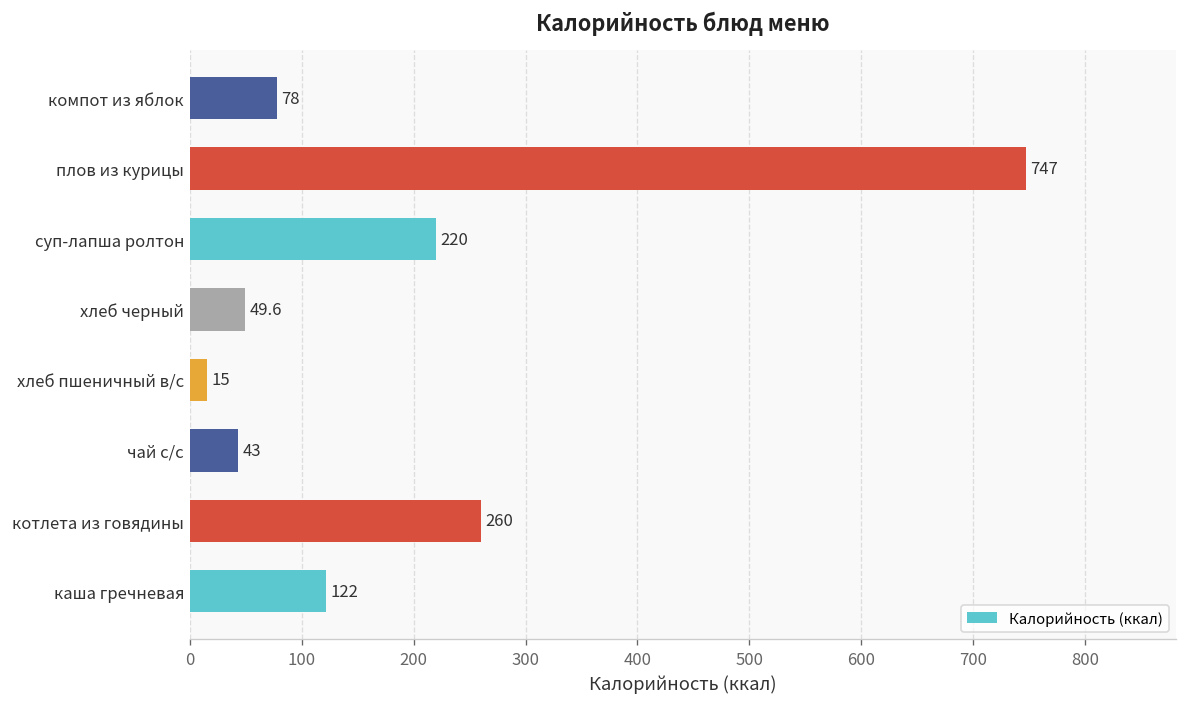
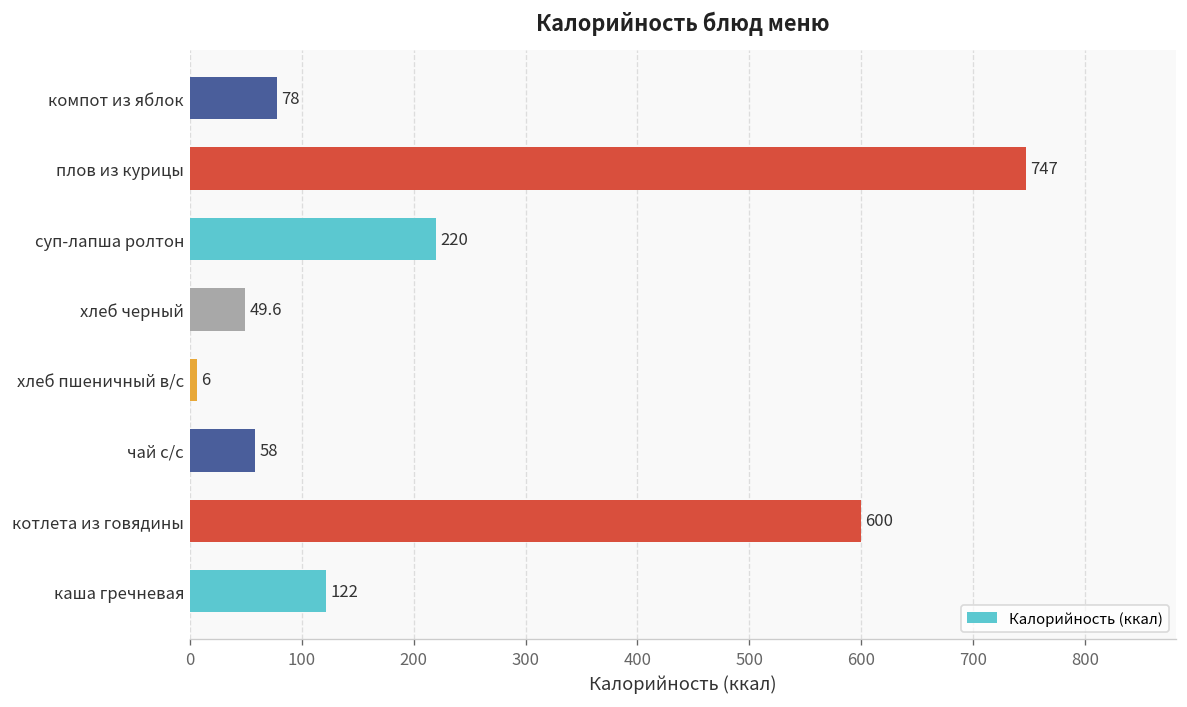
хлеб пшеничный в/с: 15 -> 6
чай с/с: 43 -> 58
котлета из говядины: 260 -> 600
